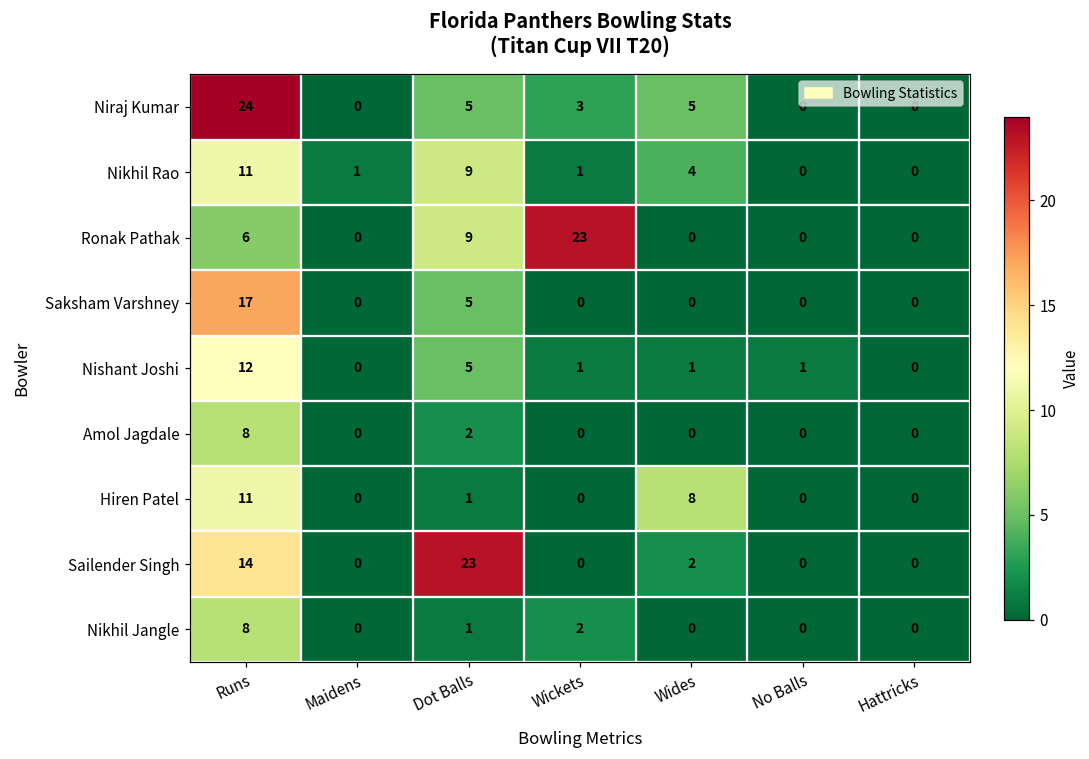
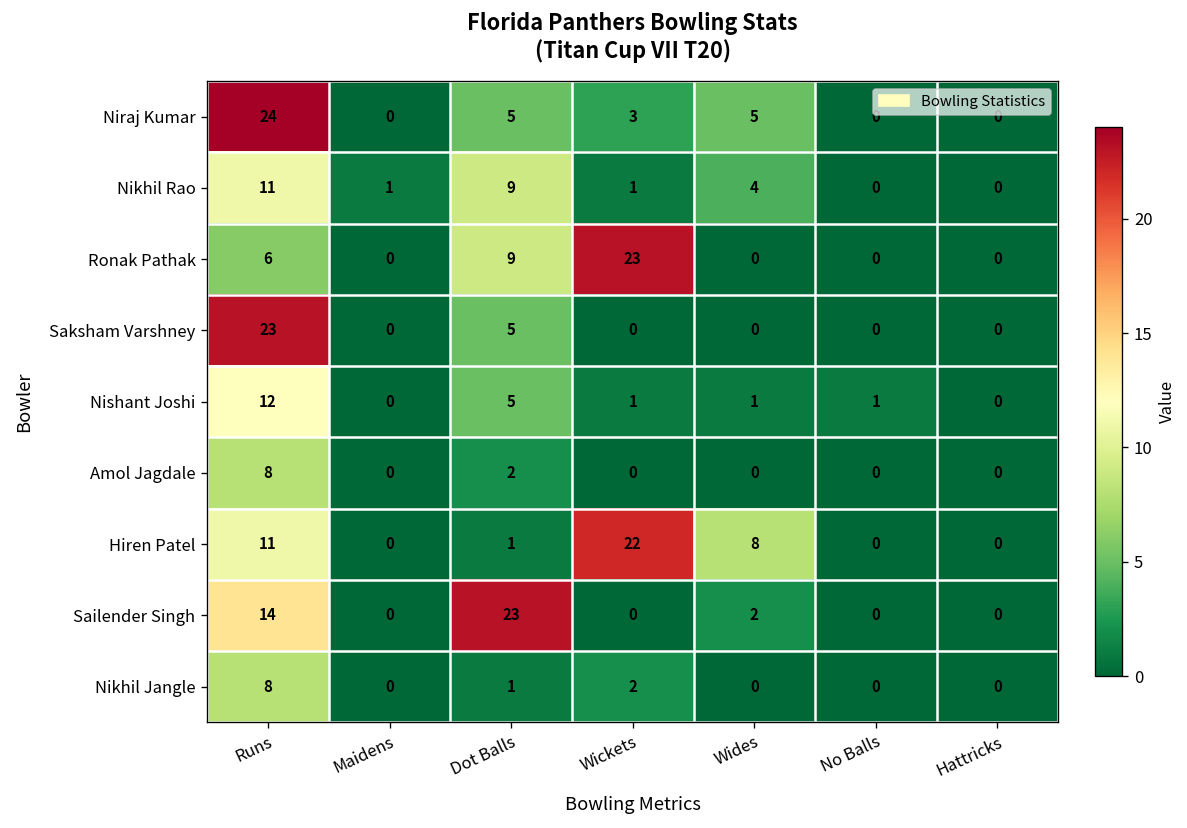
Saksham Varshney, Runs: 17 -> 23
Hiren Patel, Wickets: 0 -> 22
